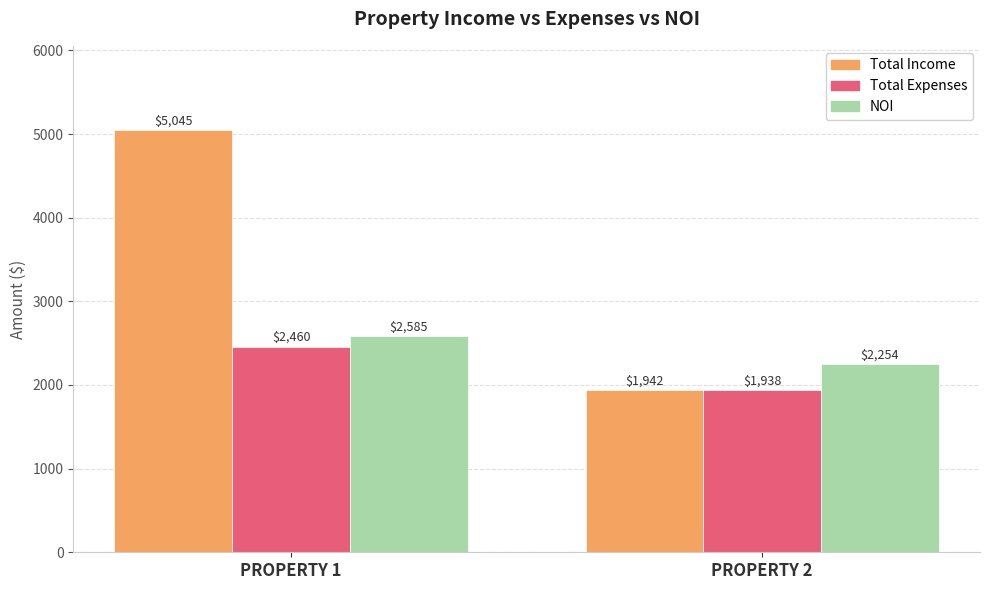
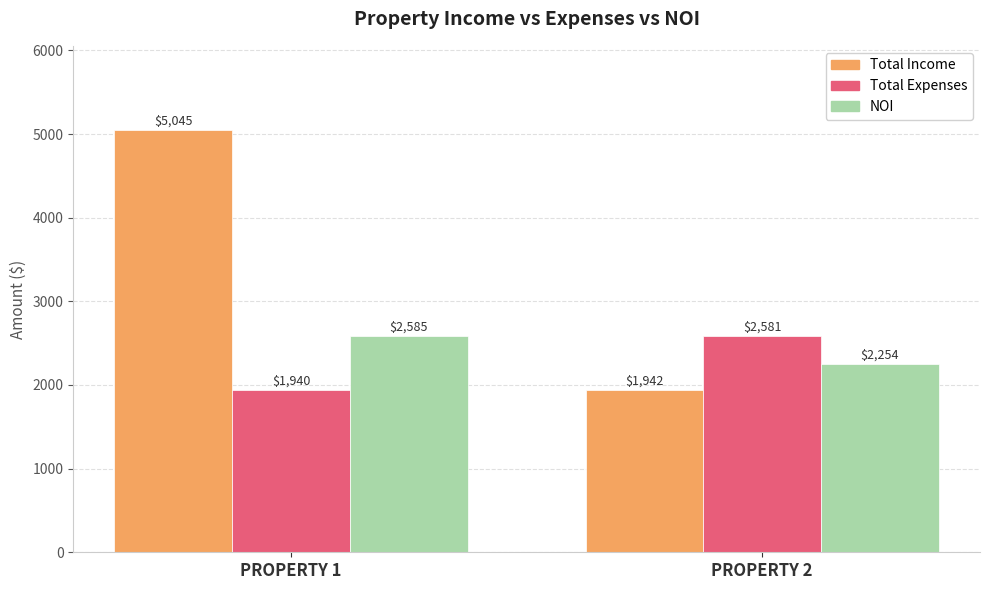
Total Expenses, PROPERTY 1: $2,460 -> $1,940
Total Expenses, PROPERTY 2: $1,938 -> $2,581
